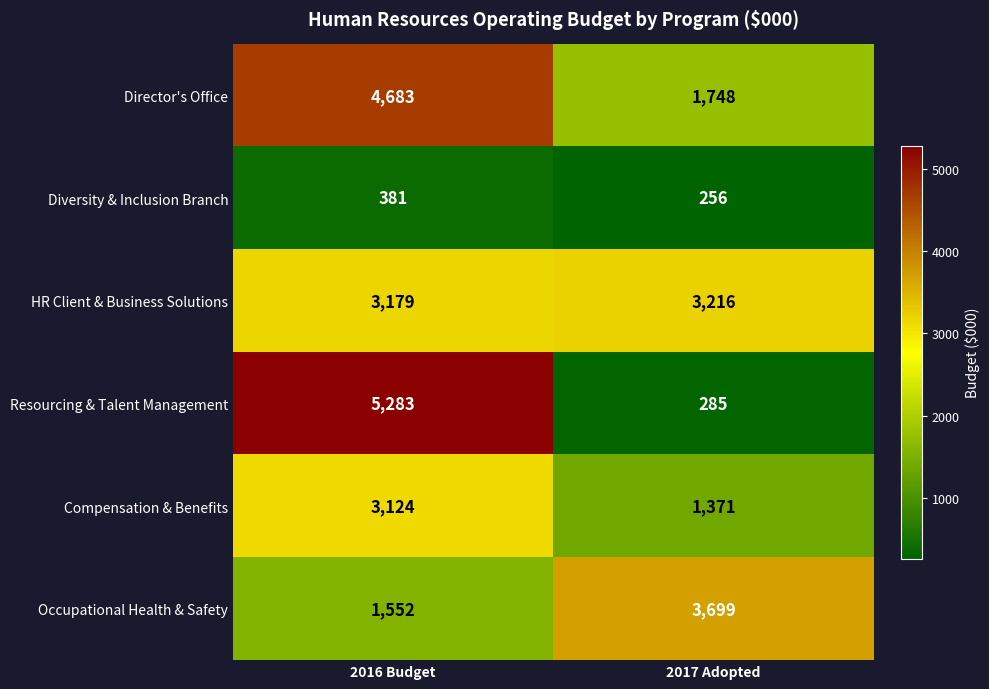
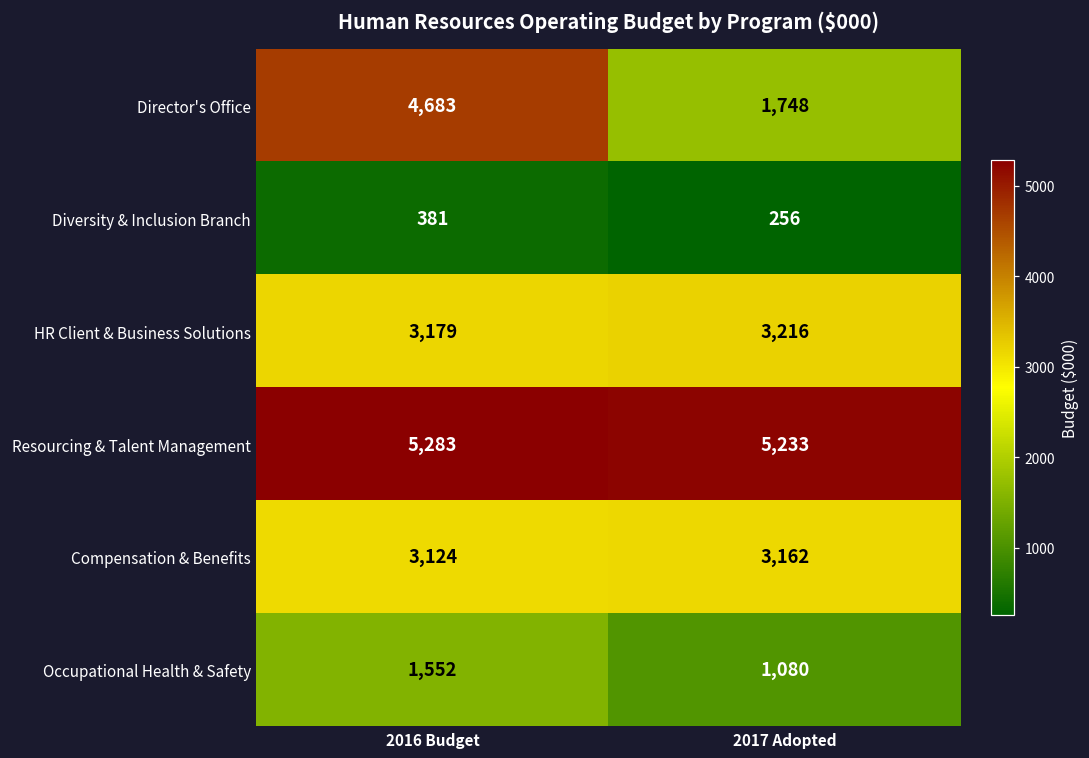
Resourcing & Talent Management, 2017 Adopted: 285 -> 5,233
Compensation & Benefits, 2017 Adopted: 1,371 -> 3,162
Occupational Health & Safety, 2017 Adopted: 3,699 -> 1,080
